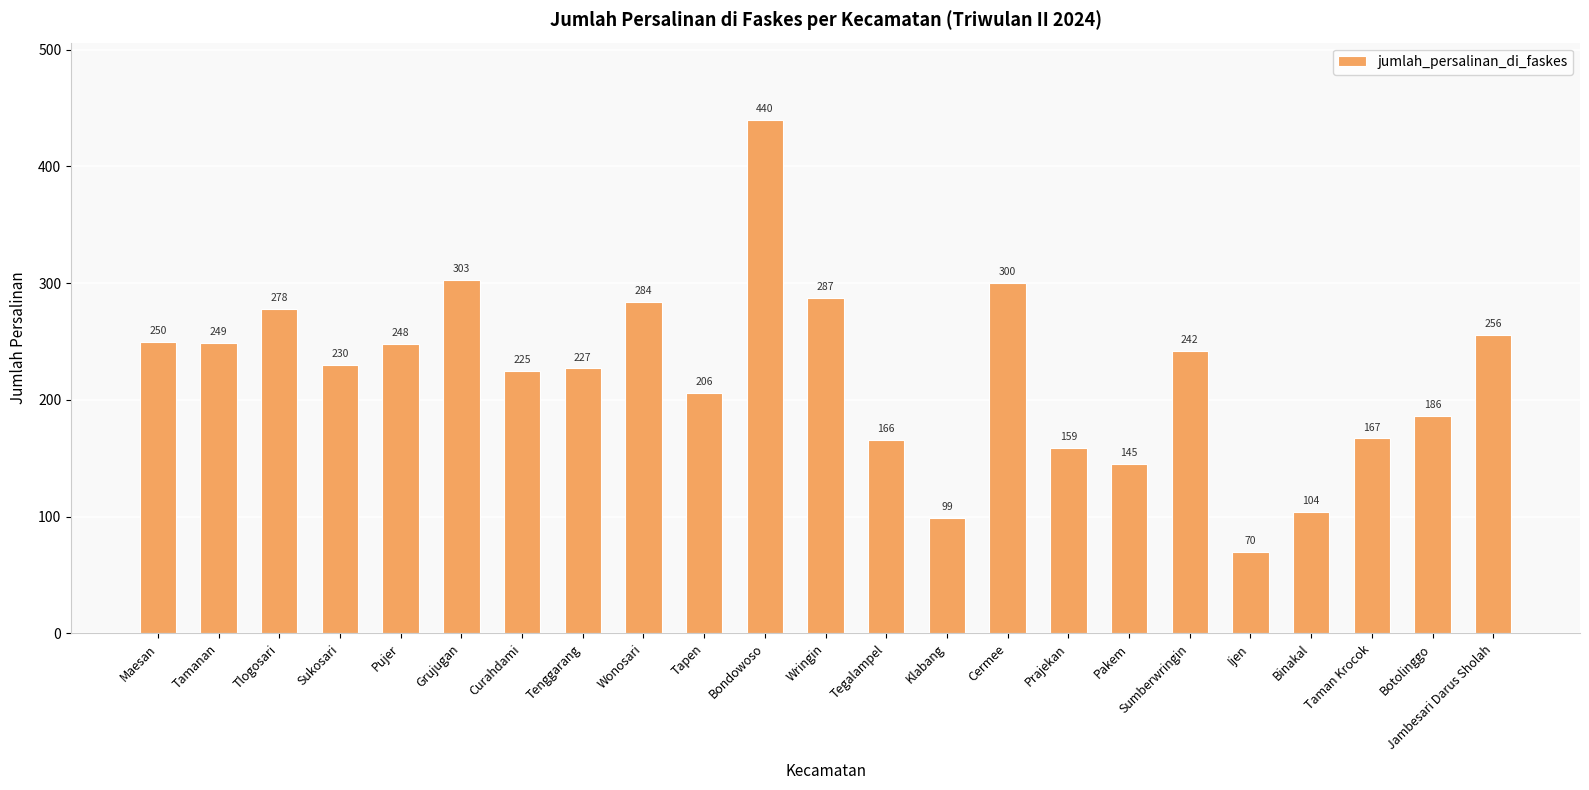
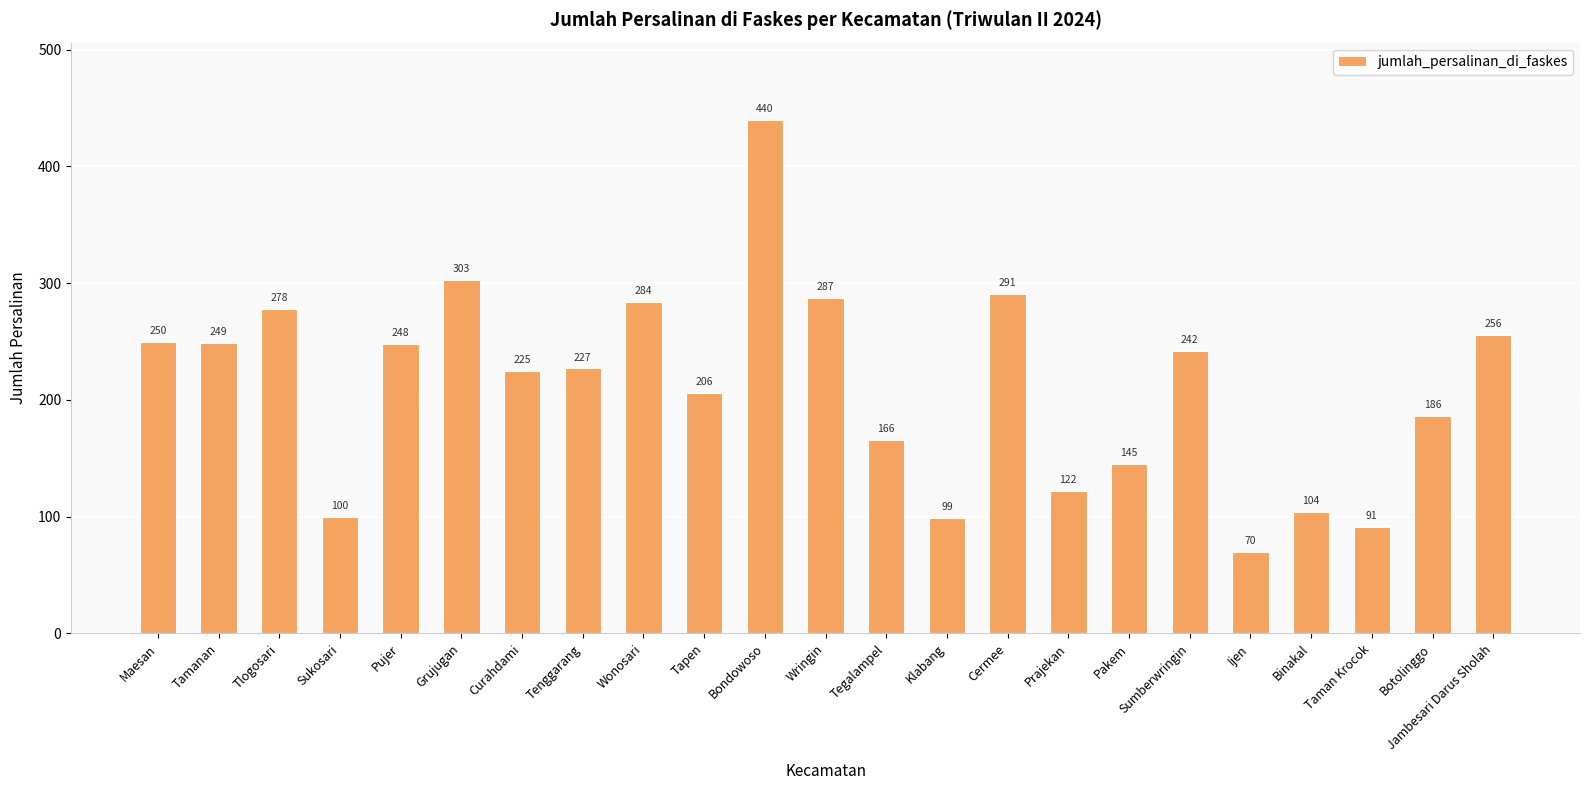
Sukosari: 230 -> 100
Cermee: 300 -> 291
Prajekan: 159 -> 122
Taman Krocok: 167 -> 91
